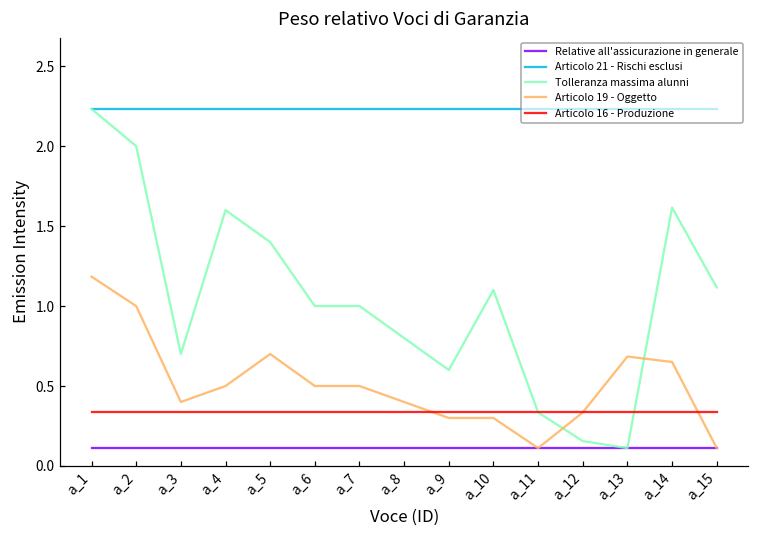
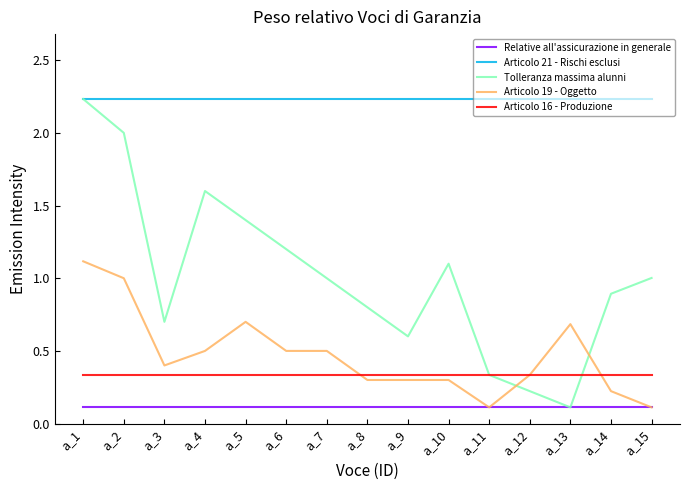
Articolo 19 - Oggetto, a_1: 1.18 -> 1.12
Tolleranza massima alunni, a_6: 1.0 -> 1.2
Articolo 19 - Oggetto, a_8: 0.4 -> 0.3
Tolleranza massima alunni, a_12: 0.16 -> 0.22
Tolleranza massima alunni, a_14: 1.62 -> 0.89
Articolo 19 - Oggetto, a_14: 0.65 -> 0.22
Tolleranza massima alunni, a_15: 1.12 -> 1.00
